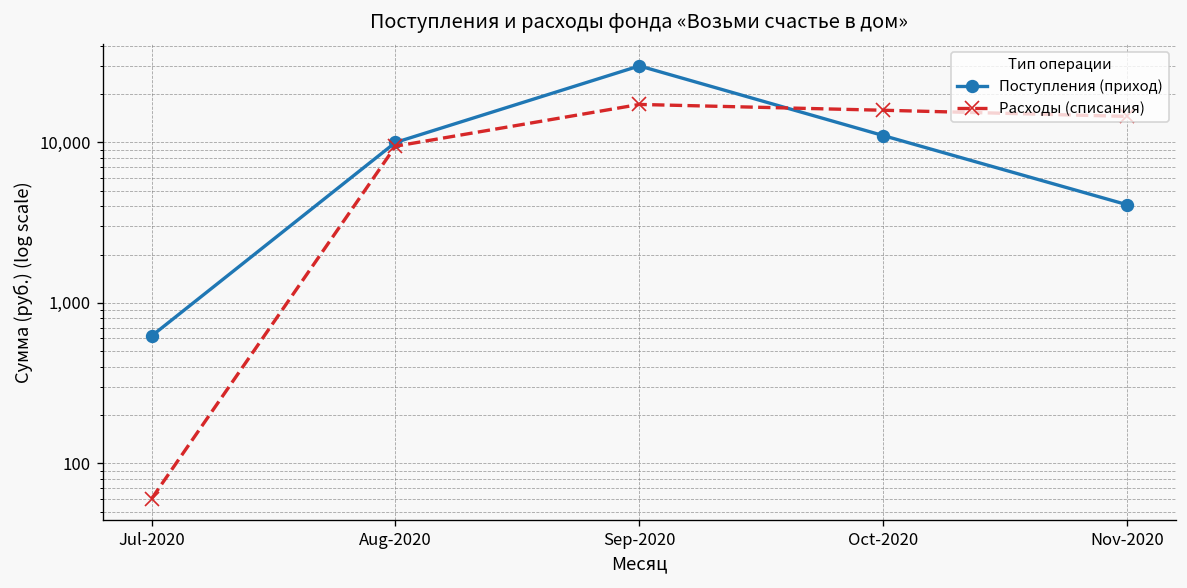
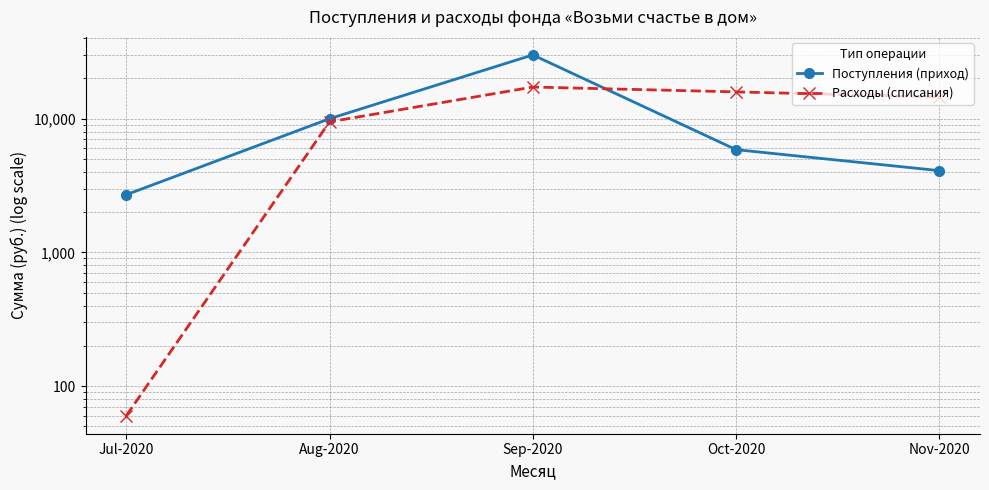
Поступления (приход), Jul-2020: 600 -> 2,700
Поступления (приход), Oct-2020: 11,000 -> 6,000
